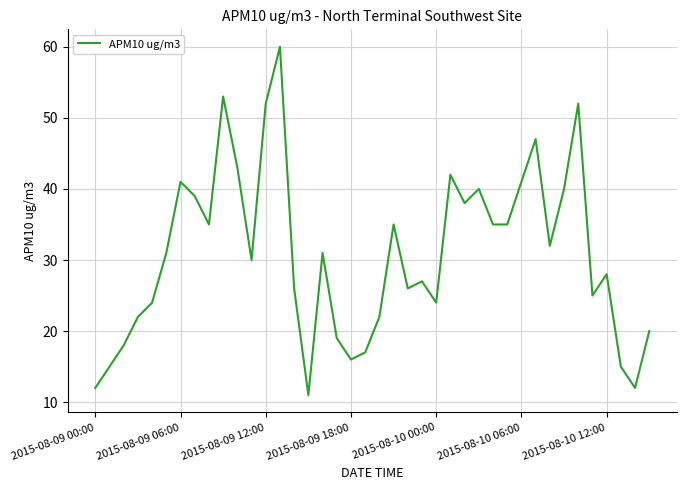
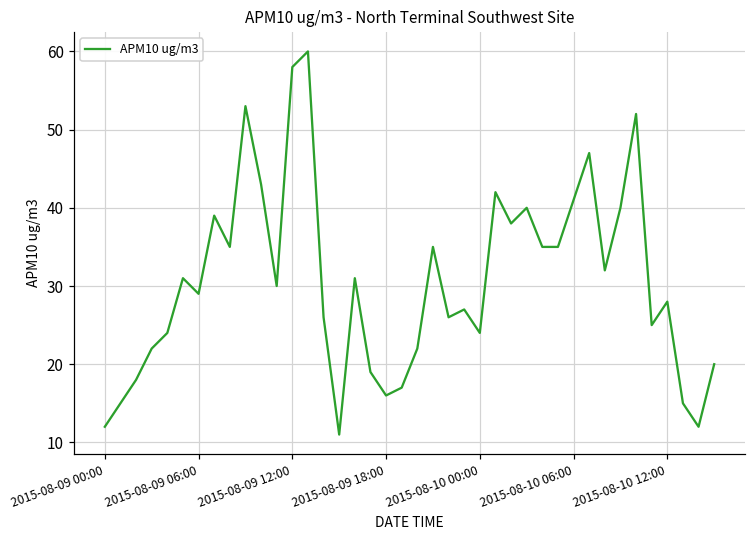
2015-08-09 06:00: 41 -> 29
2015-08-09 12:00: 52 -> 58
